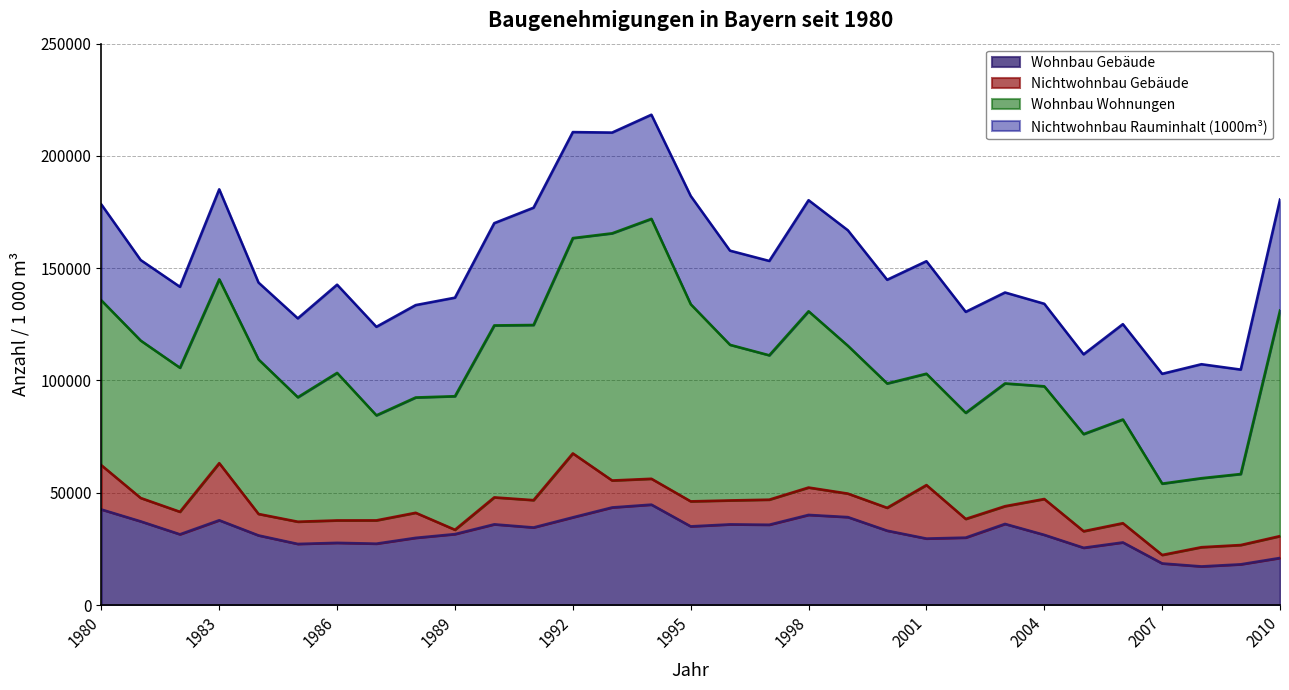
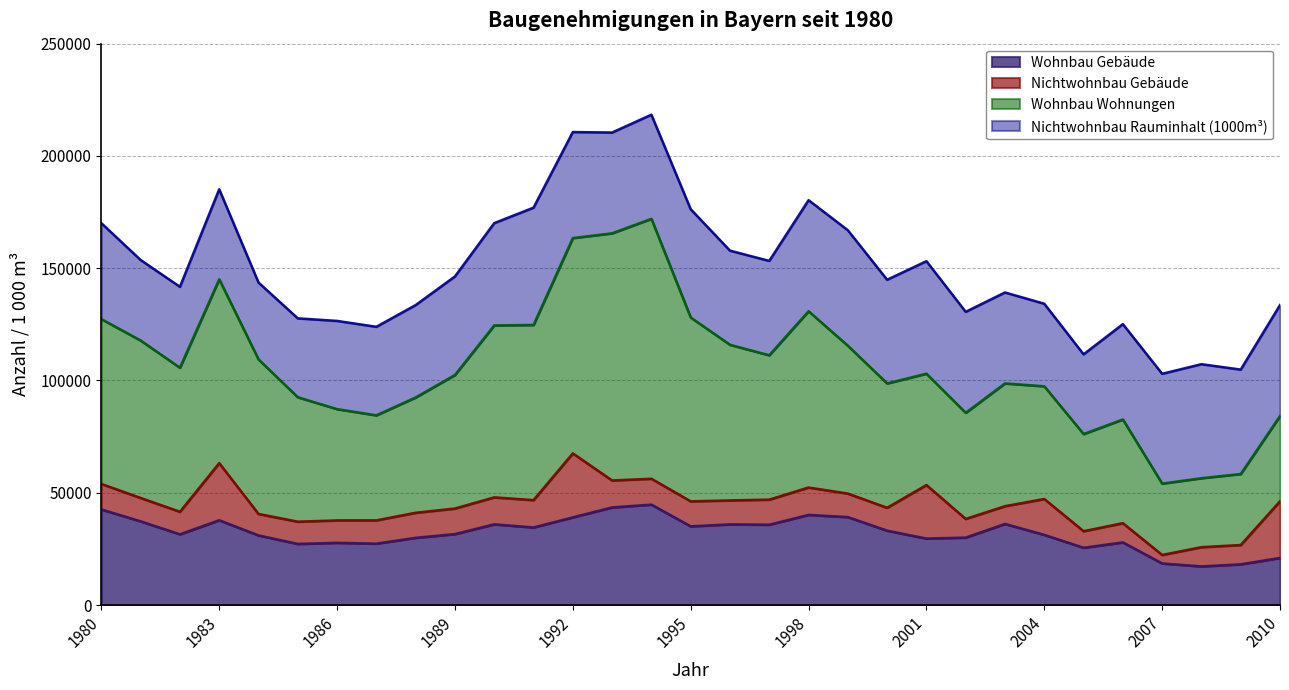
Nichtwohnbau Gebäude, 1980: 20000 -> 11000
Wohnbau Wohnungen, 1986: 66000 -> 50000
Nichtwohnbau Gebäude, 1989: 2000 -> 11000
Wohnbau Wohnungen, 1995: 88000 -> 82000
Nichtwohnbau Gebäude, 2010: 10000 -> 25000
Wohnbau Wohnungen, 2010: 100000 -> 38000
